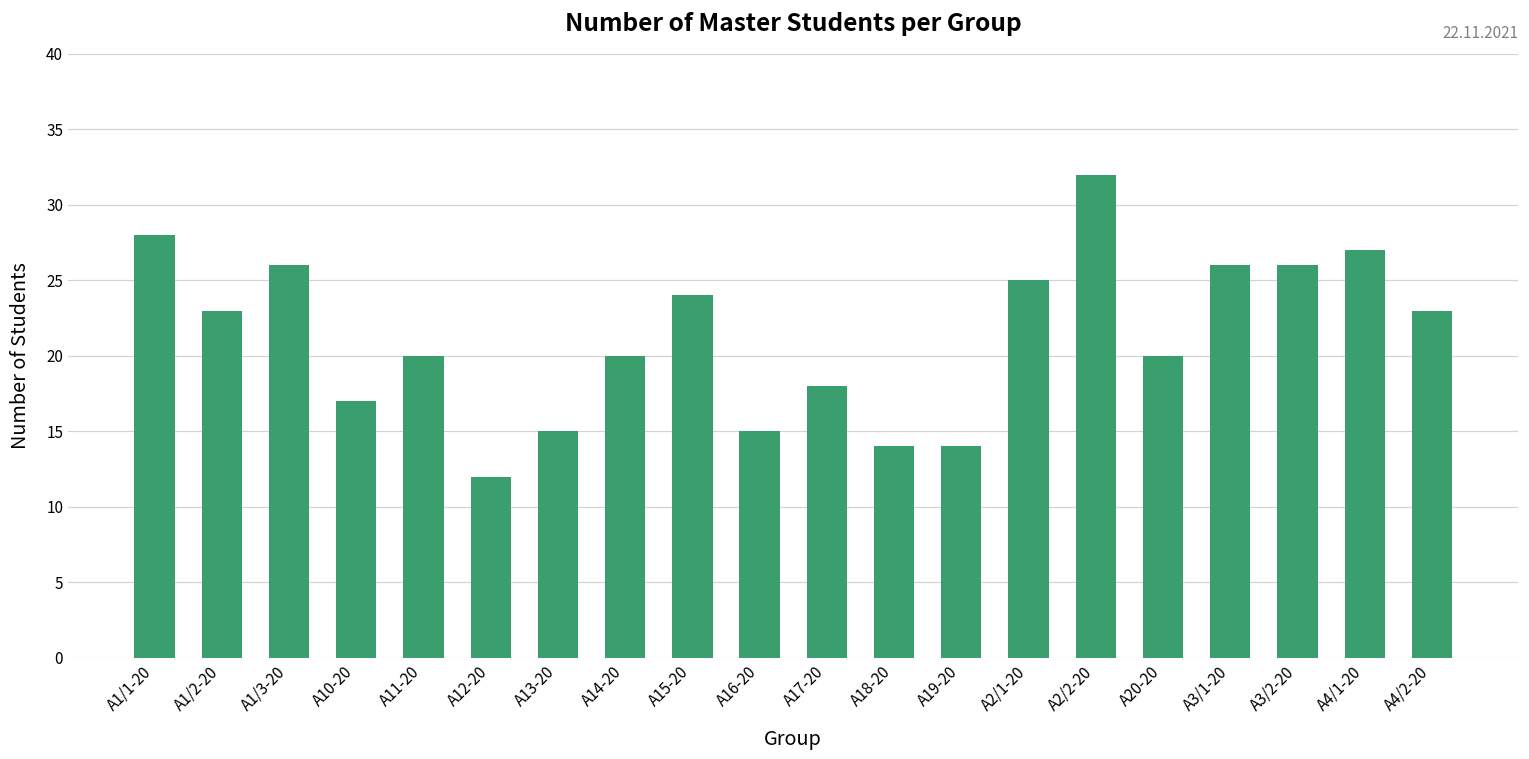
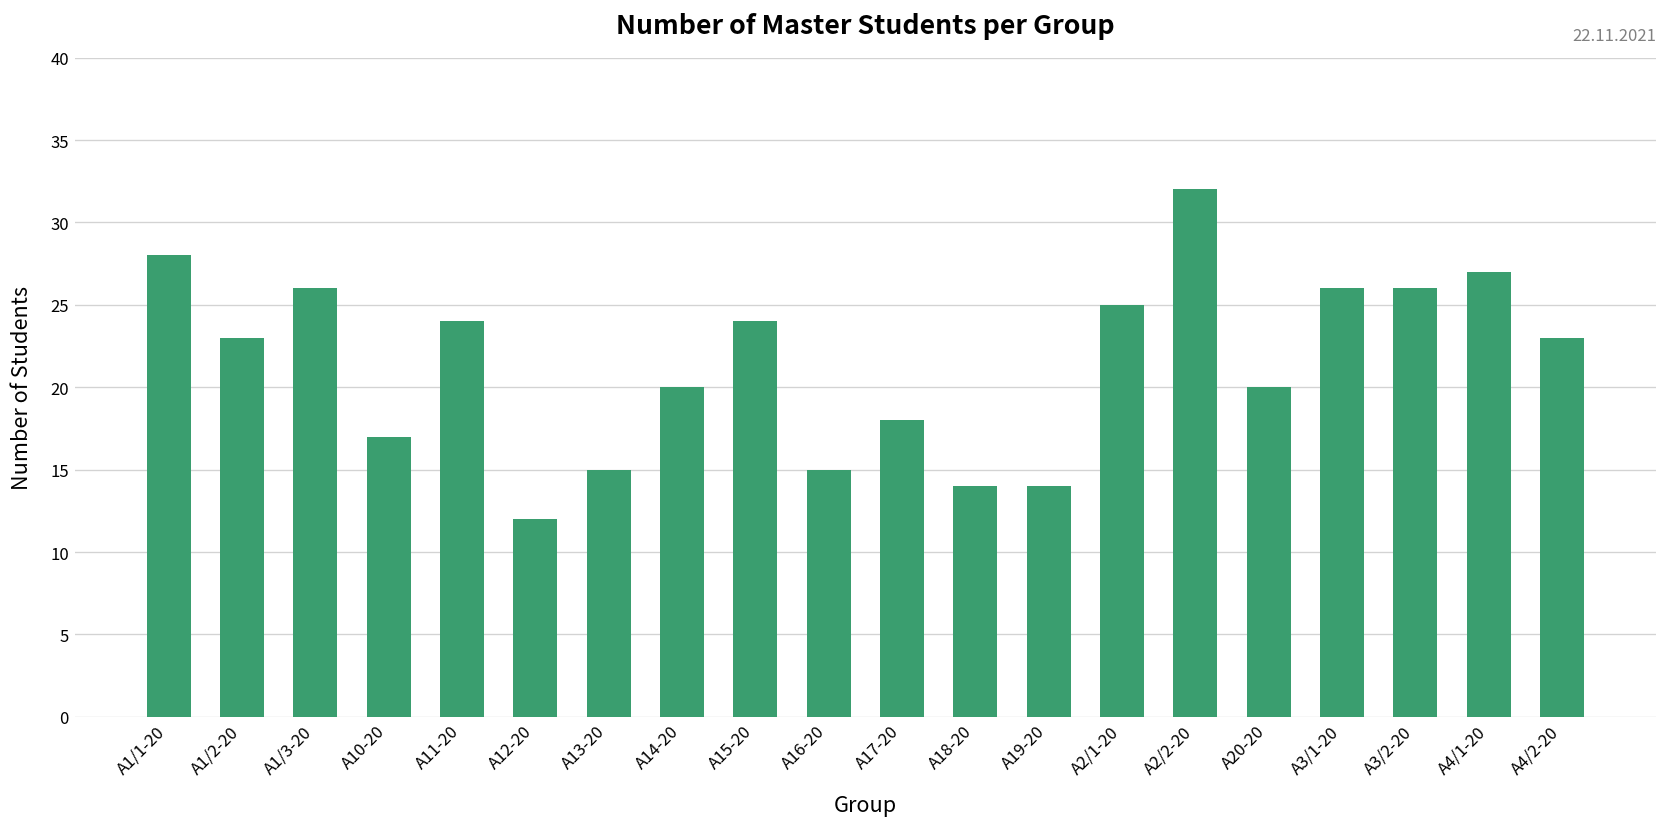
A11-20: 20 -> 24
